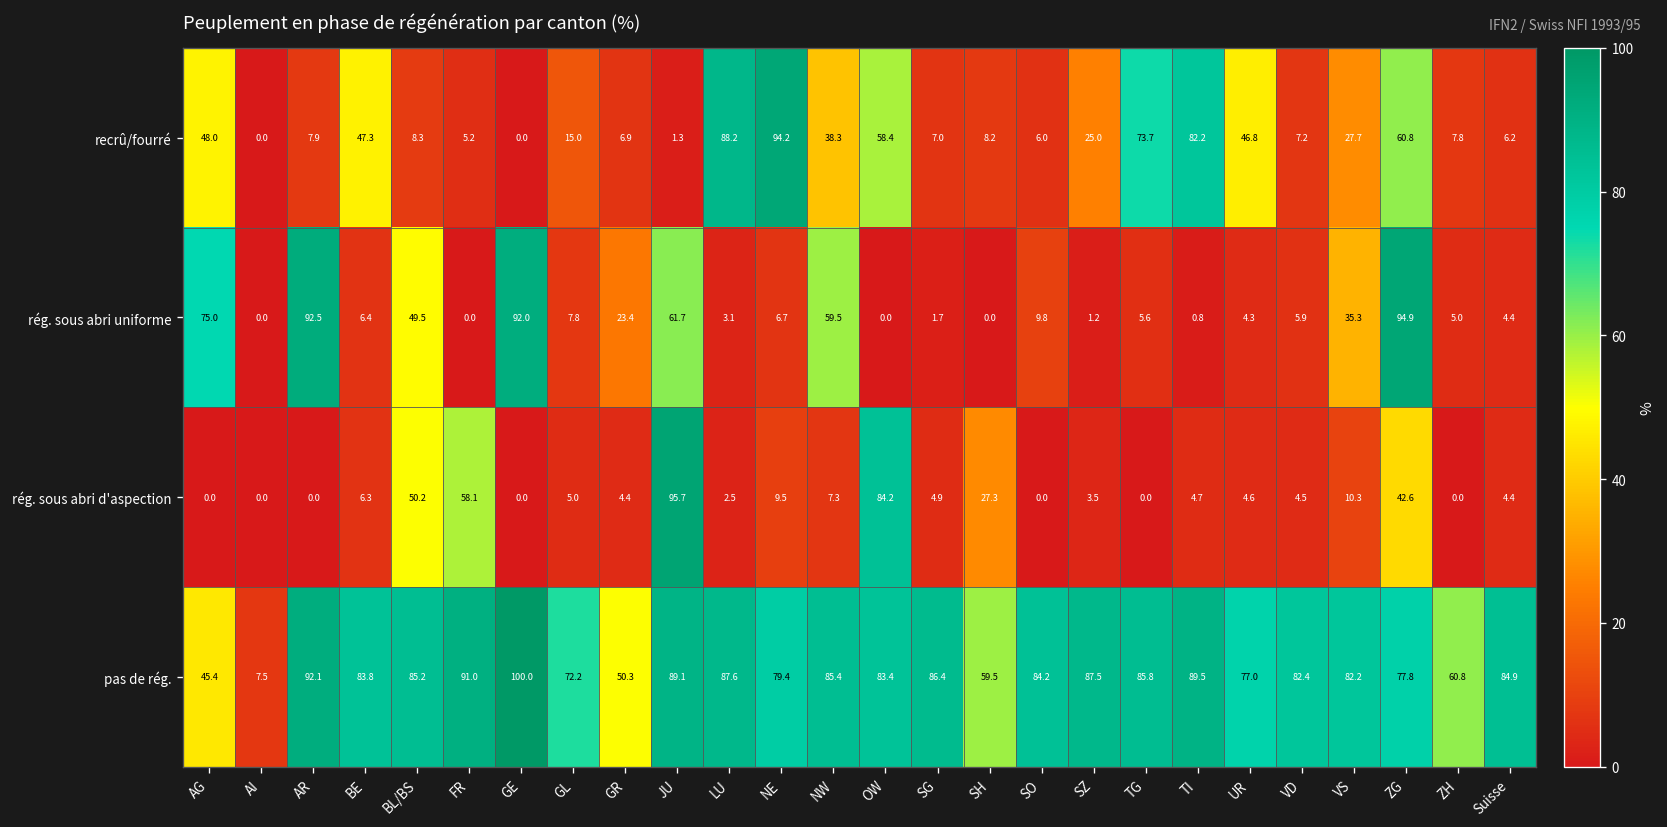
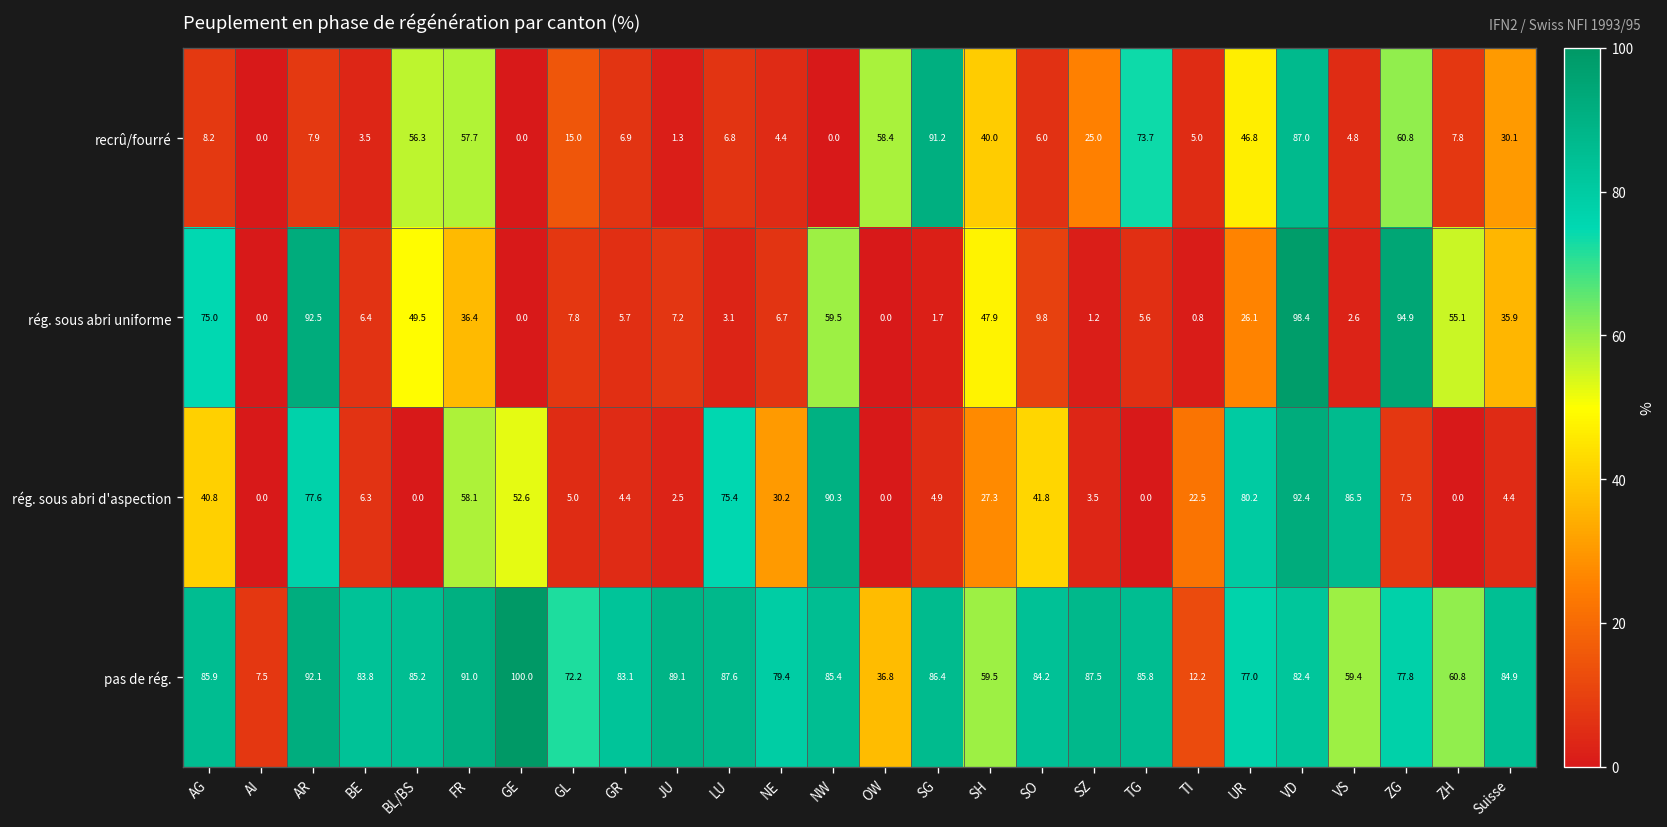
recrû/fourré, AG: 48.0 -> 8.2
recrû/fourré, BE: 47.3 -> 3.5
recrû/fourré, BL/BS: 8.3 -> 56.3
recrû/fourré, FR: 5.2 -> 57.7
recrû/fourré, LU: 88.2 -> 6.8
recrû/fourré, NE: 94.2 -> 4.4
recrû/fourré, NW: 38.3 -> 0.0
recrû/fourré, SG: 7.0 -> 91.2
recrû/fourré, SH: 8.2 -> 40.0
recrû/fourré, TI: 82.2 -> 5.0
recrû/fourré, VD: 7.2 -> 87.0
recrû/fourré, VS: 27.7 -> 4.8
recrû/fourré, Suisse: 6.2 -> 30.1
rég. sous abri uniforme, FR: 0.0 -> 36.4
rég. sous abri uniforme, GE: 92.0 -> 0.0
rég. sous abri uniforme, GR: 23.4 -> 5.7
rég. sous abri uniforme, JU: 61.7 -> 7.2
rég. sous abri uniforme, SH: 0.0 -> 47.9
rég. sous abri uniforme, UR: 4.3 -> 26.1
rég. sous abri uniforme, VD: 5.9 -> 98.4
rég. sous abri uniforme, VS: 35.3 -> 2.6
rég. sous abri uniforme, ZH: 5.0 -> 55.1
rég. sous abri uniforme, Suisse: 4.4 -> 35.9
rég. sous abri d'aspection, AG: 0.0 -> 40.8
rég. sous abri d'aspection, AR: 0.0 -> 77.6
rég. sous abri d'aspection, BL/BS: 50.2 -> 0.0
rég. sous abri d'aspection, GE: 0.0 -> 52.6
rég. sous abri d'aspection, JU: 95.7 -> 2.5
rég. sous abri d'aspection, LU: 2.5 -> 75.4
rég. sous abri d'aspection, NE: 9.5 -> 30.2
rég. sous abri d'aspection, NW: 7.3 -> 90.3
rég. sous abri d'aspection, OW: 84.2 -> 0.0
rég. sous abri d'aspection, SO: 0.0 -> 41.8
rég. sous abri d'aspection, TI: 4.7 -> 22.5
rég. sous abri d'aspection, UR: 4.6 -> 80.2
rég. sous abri d'aspection, VD: 4.5 -> 92.4
rég. sous abri d'aspection, VS: 10.3 -> 86.5
rég. sous abri d'aspection, ZG: 42.6 -> 7.5
pas de rég., AG: 45.4 -> 85.9
pas de rég., GR: 50.3 -> 83.1
pas de rég., OW: 83.4 -> 36.8
pas de rég., TI: 89.5 -> 12.2
pas de rég., VS: 82.2 -> 59.4
